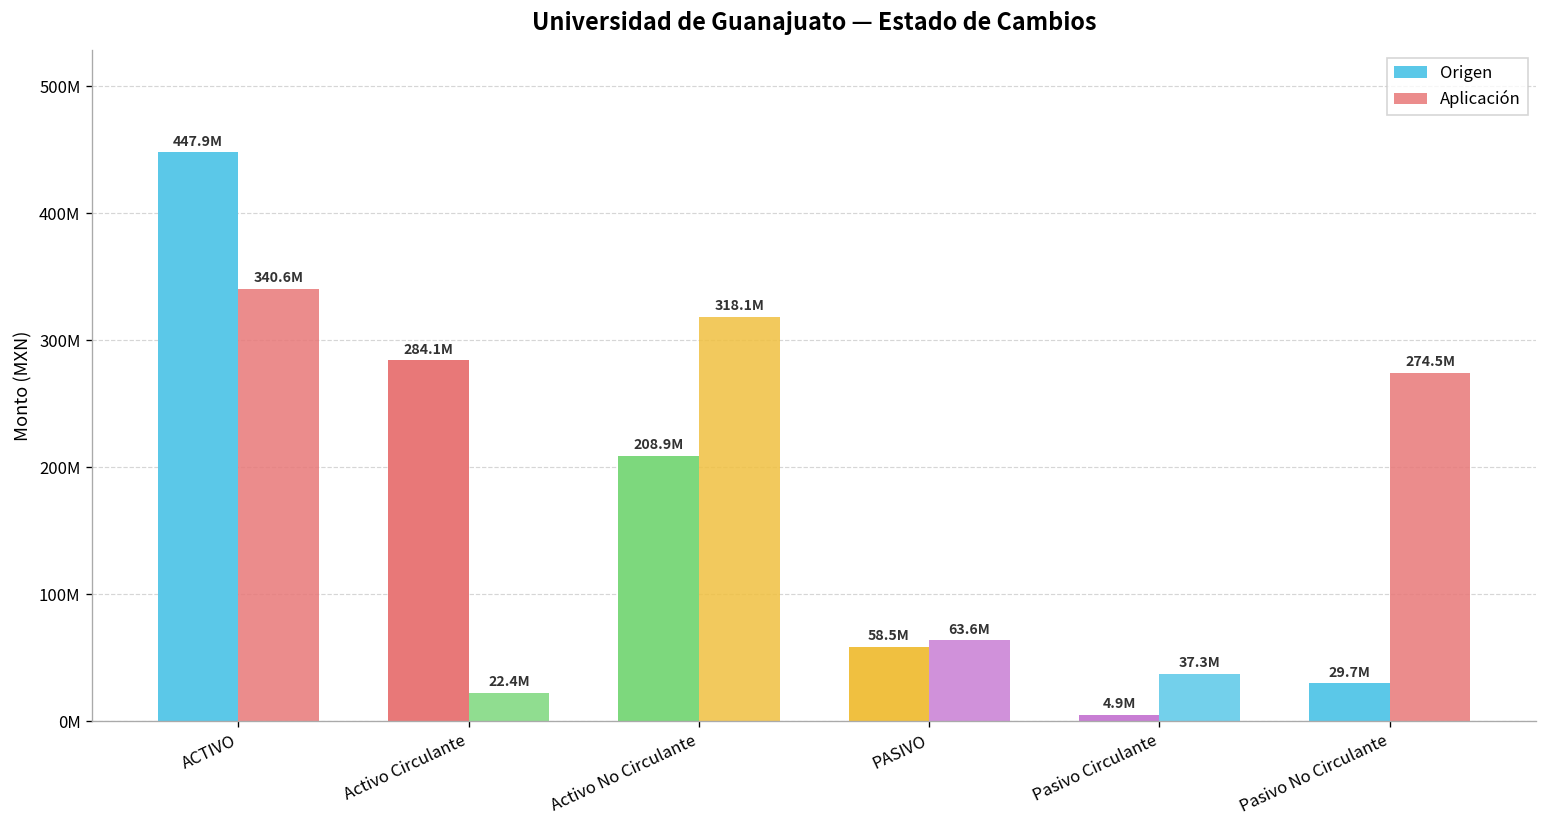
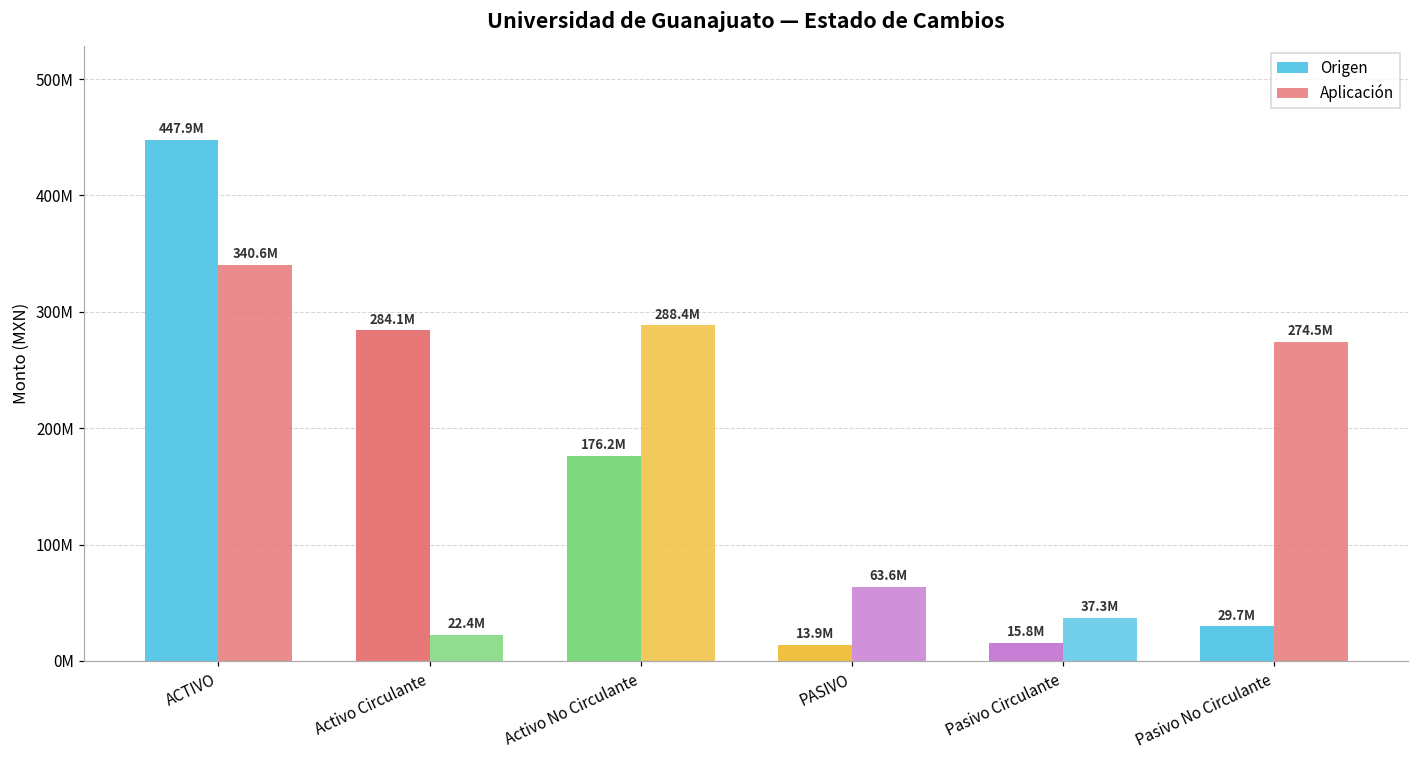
Origen, Activo No Circulante: 208.9M -> 176.2M
Aplicación, Activo No Circulante: 318.1M -> 288.4M
Origen, PASIVO: 58.5M -> 13.9M
Origen, Pasivo Circulante: 4.9M -> 15.8M
